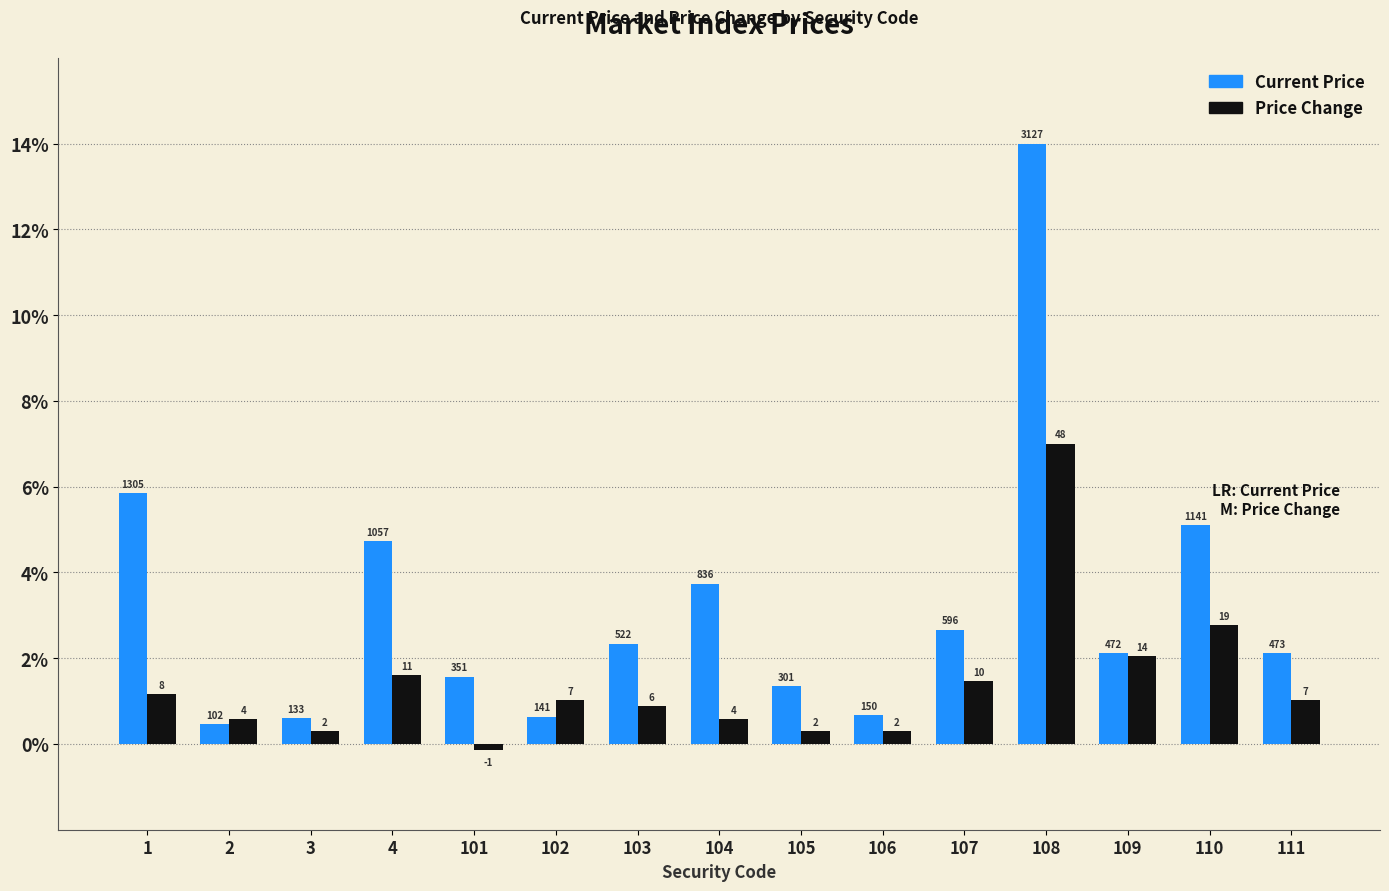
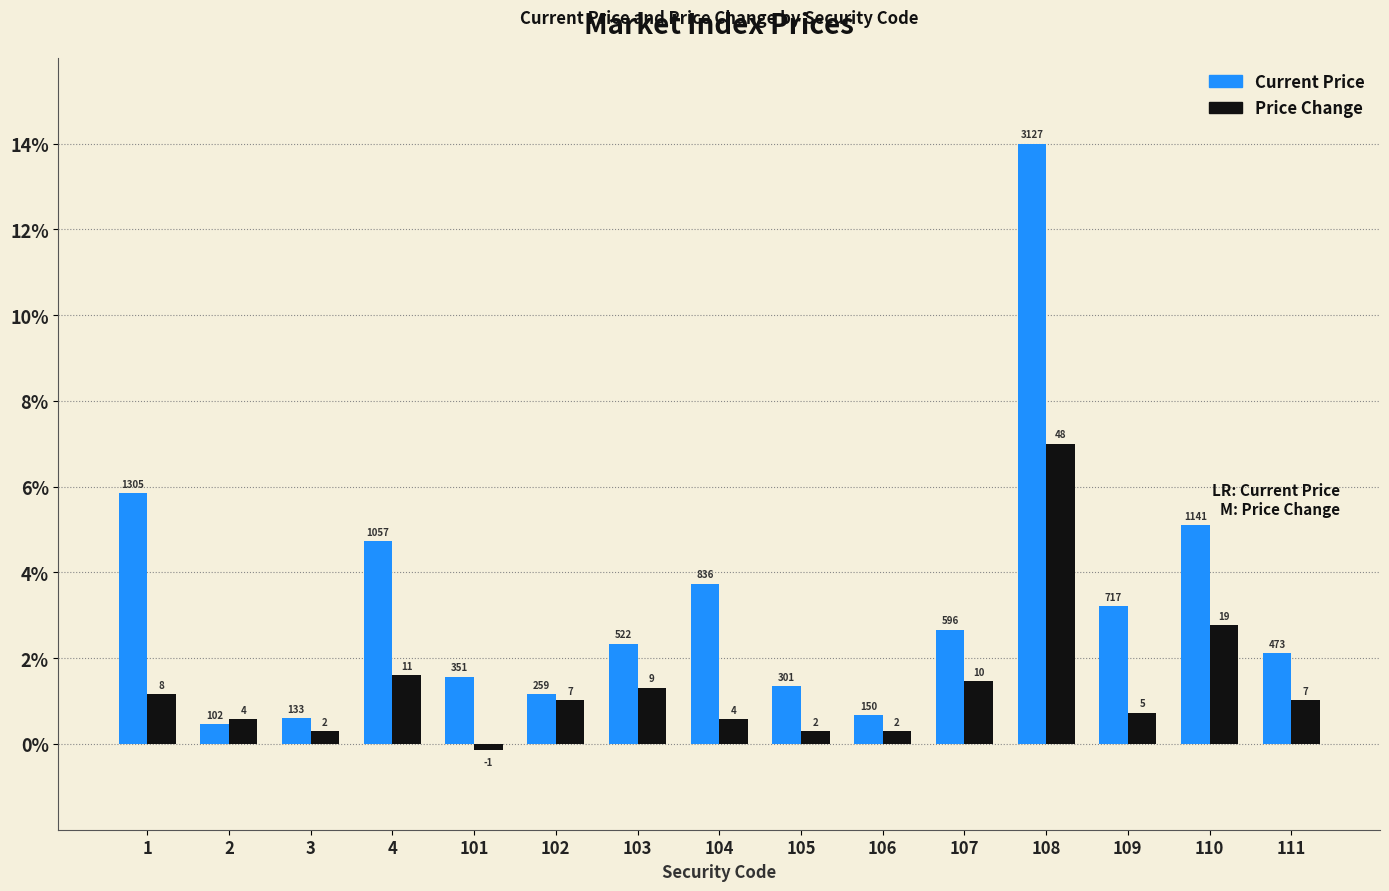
Current Price, 102: 141 -> 259
Price Change, 103: 6 -> 9
Current Price, 109: 472 -> 717
Price Change, 109: 14 -> 5
